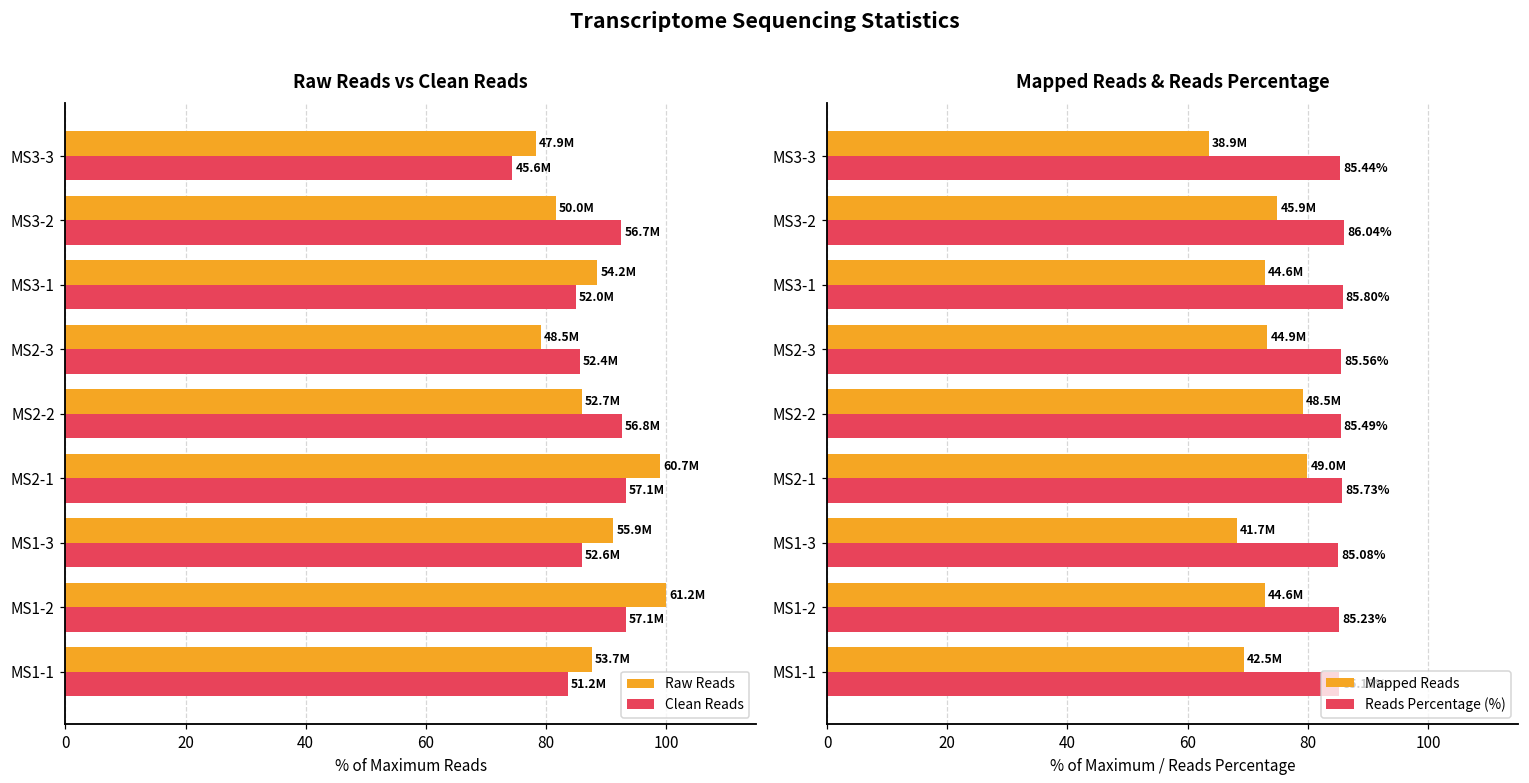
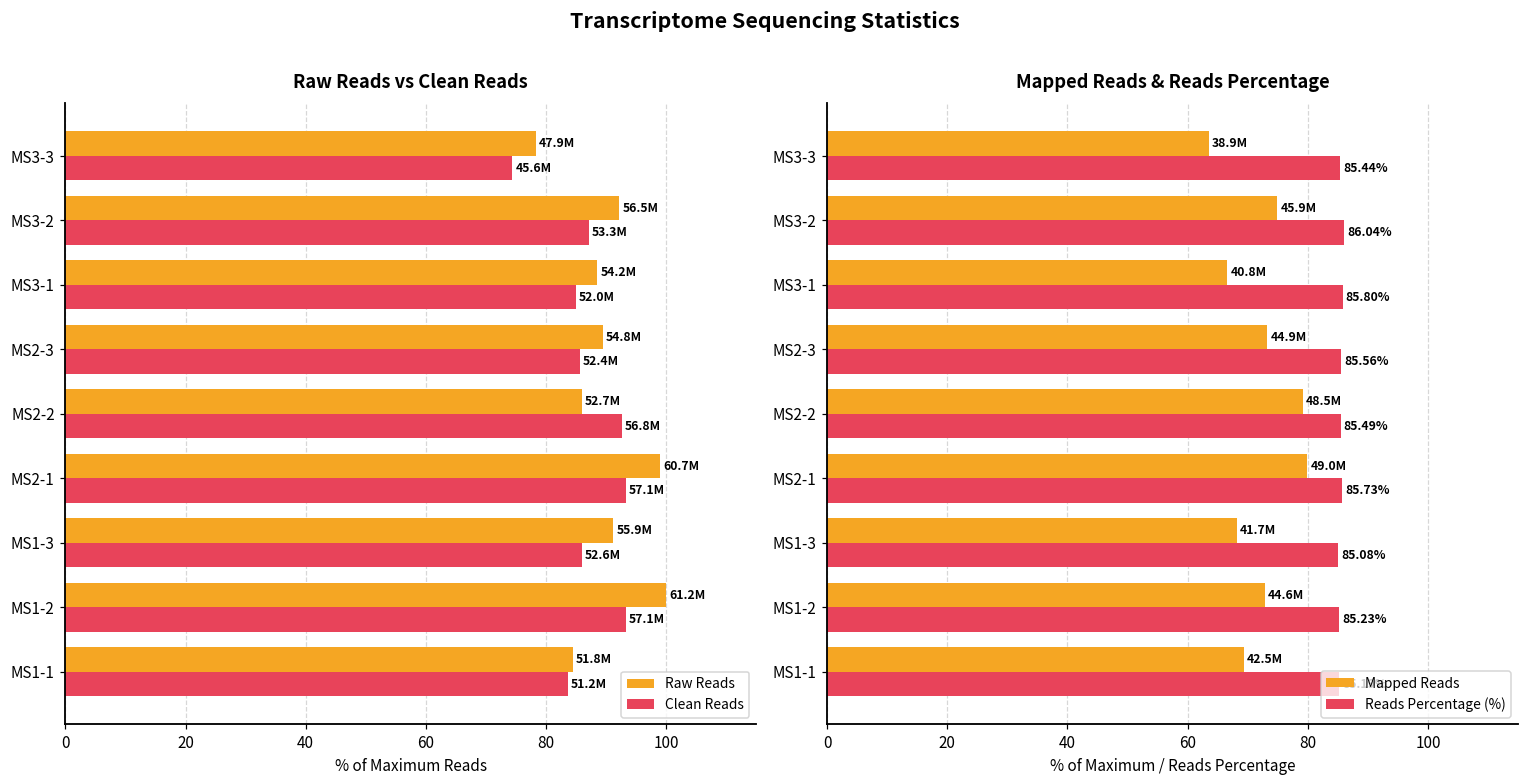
Raw Reads vs Clean Reads, Raw Reads, MS3-2: 50.0M -> 56.5M
Raw Reads vs Clean Reads, Clean Reads, MS3-2: 56.7M -> 53.3M
Raw Reads vs Clean Reads, Raw Reads, MS2-3: 48.5M -> 54.8M
Raw Reads vs Clean Reads, Raw Reads, MS1-1: 53.7M -> 51.8M
Mapped Reads & Reads Percentage, Mapped Reads, MS3-1: 44.6M -> 40.8M
